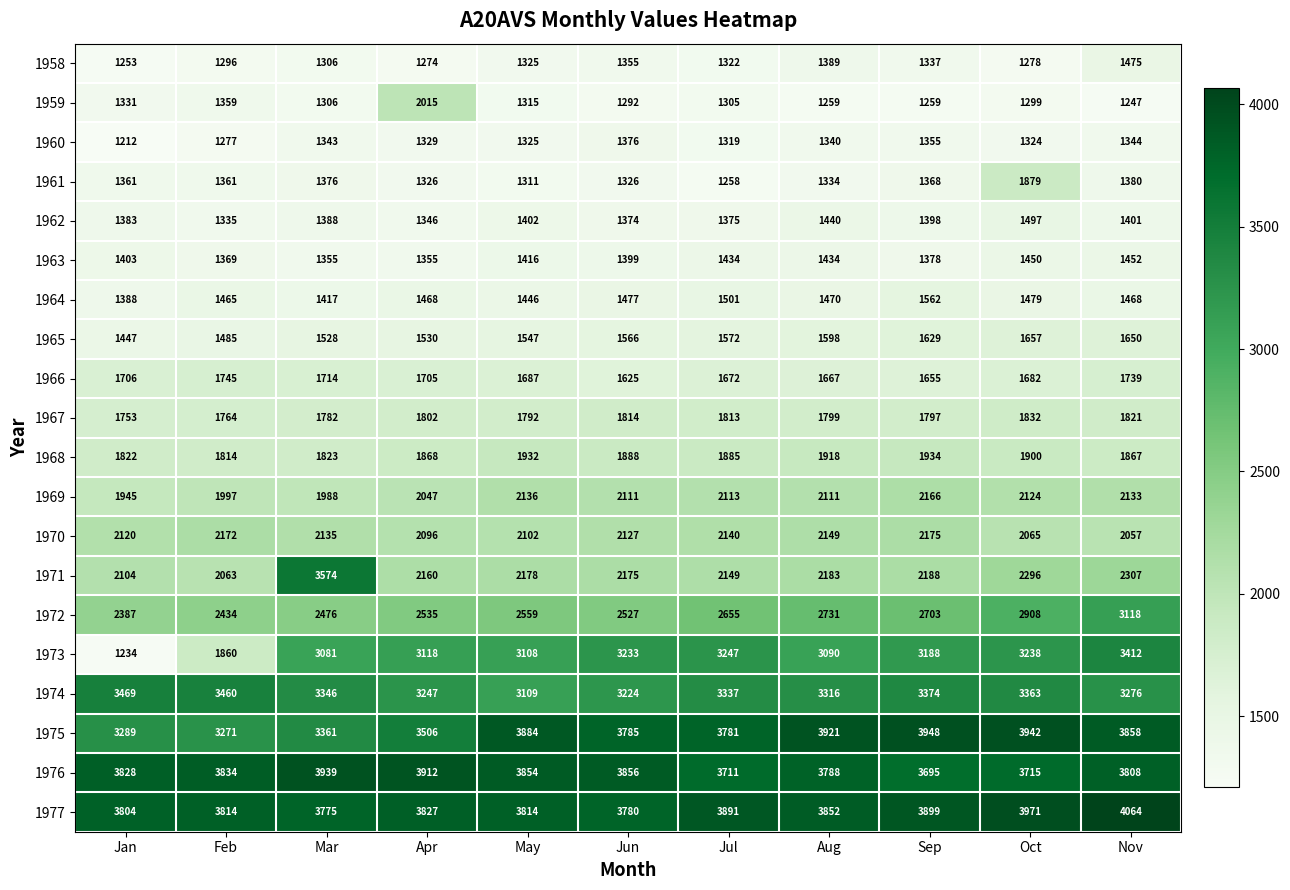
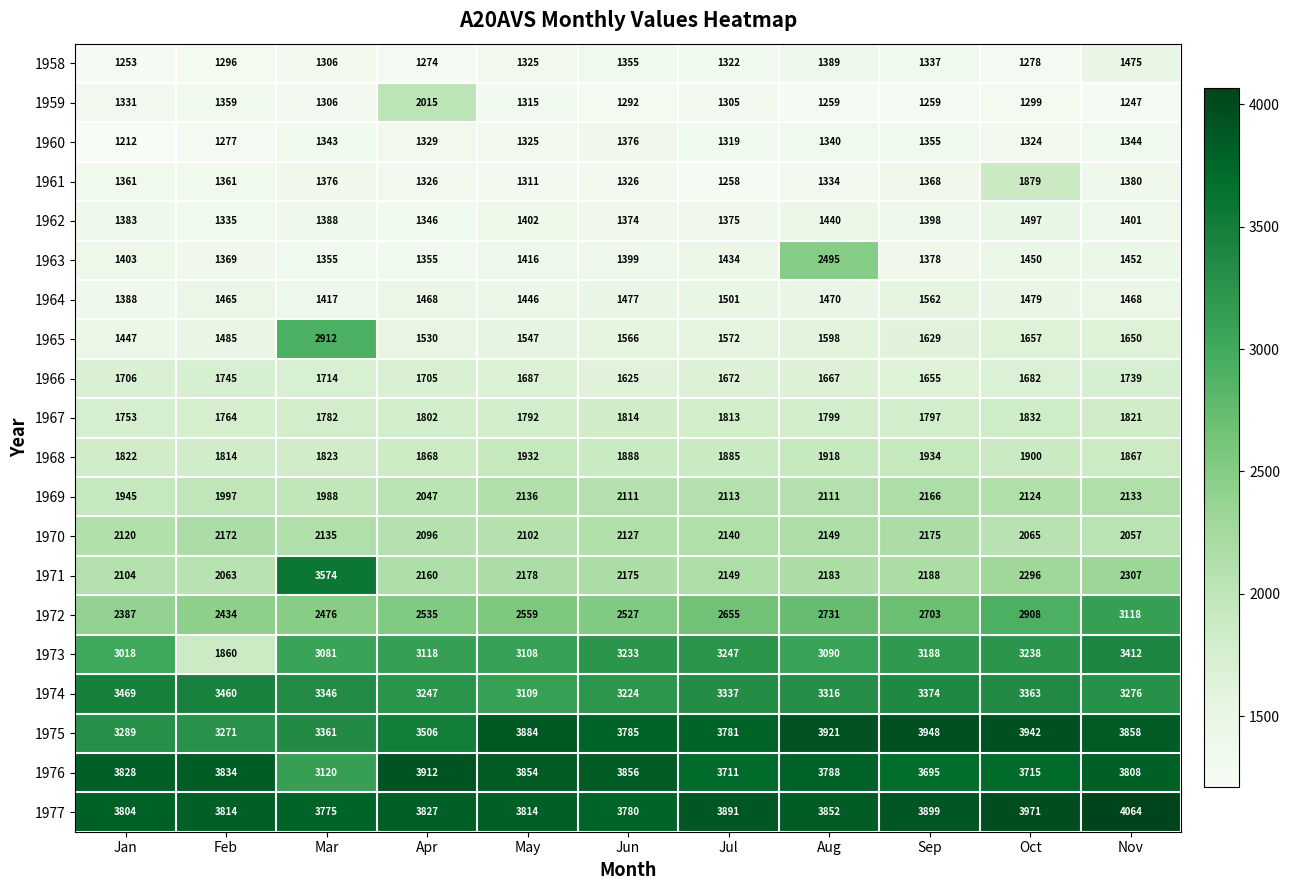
1963, Aug: 1434 -> 2495
1965, Mar: 1528 -> 2912
1973, Jan: 1234 -> 3018
1976, Mar: 3939 -> 3120
